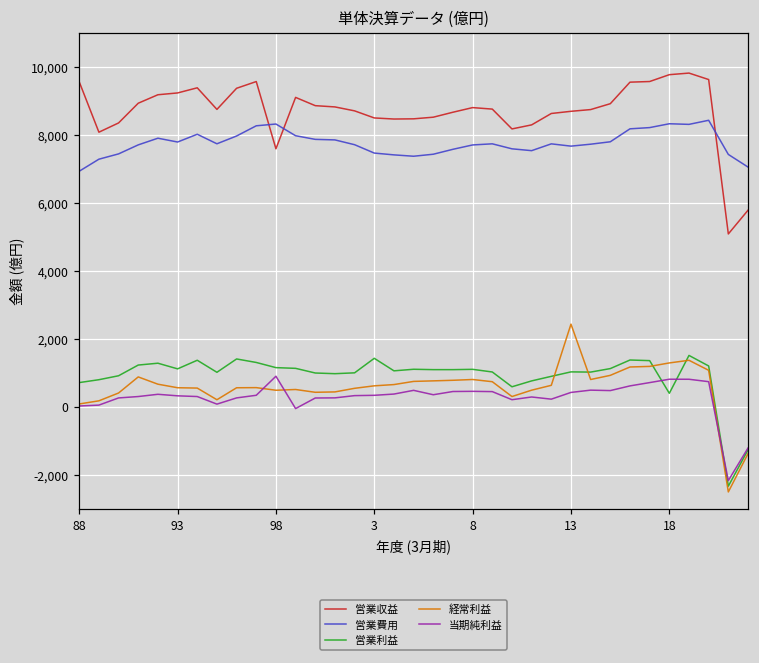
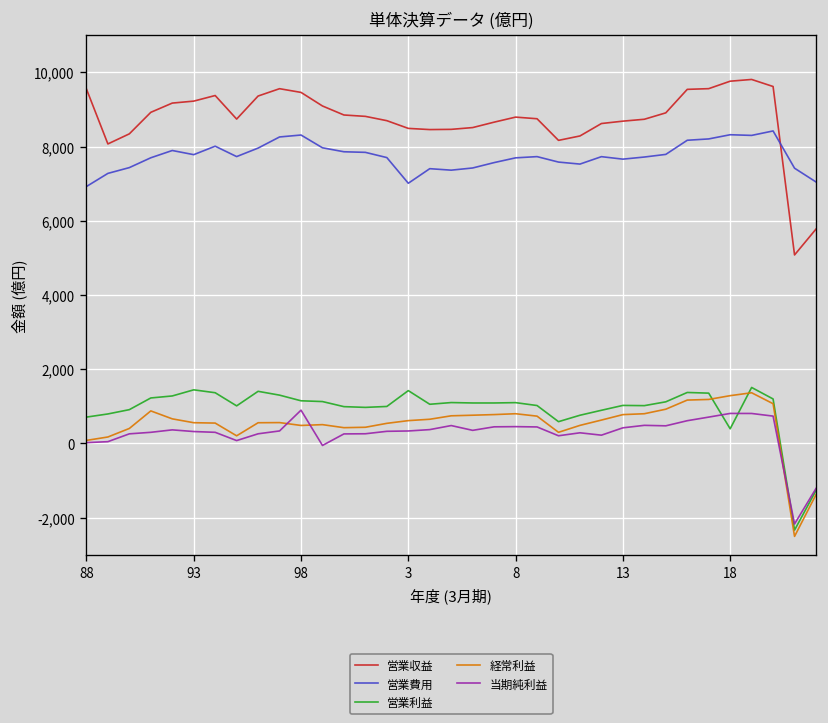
営業利益, 93: 1,100 -> 1,400
営業収益, 98: 7,600 -> 9,500
営業費用, 3: 7,500 -> 7,000
経常利益, 13: 2,400 -> 800
